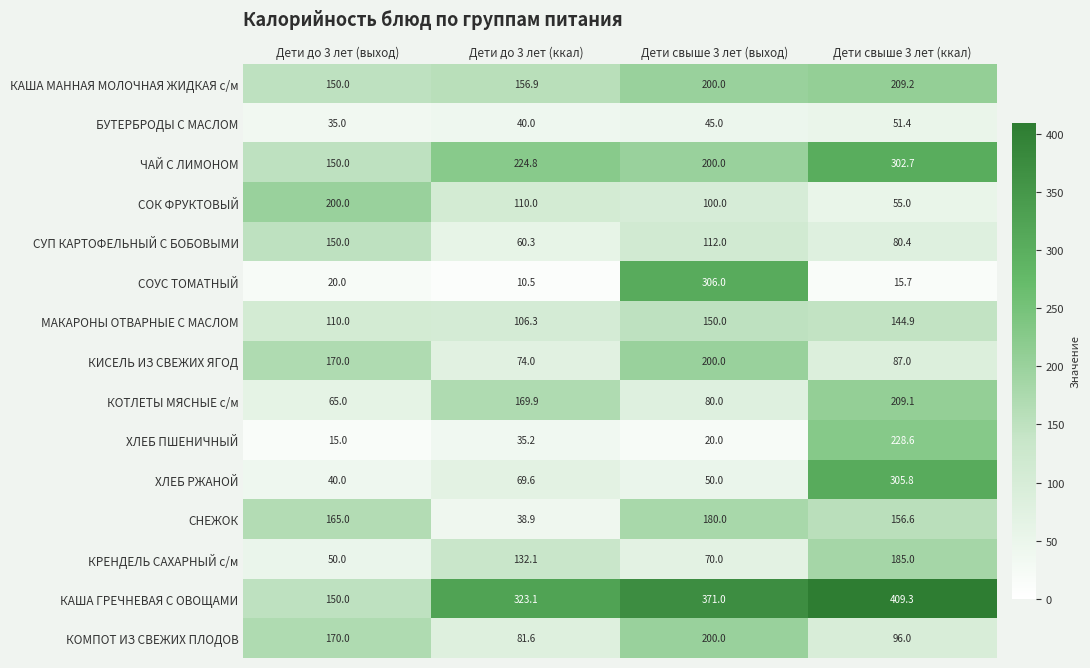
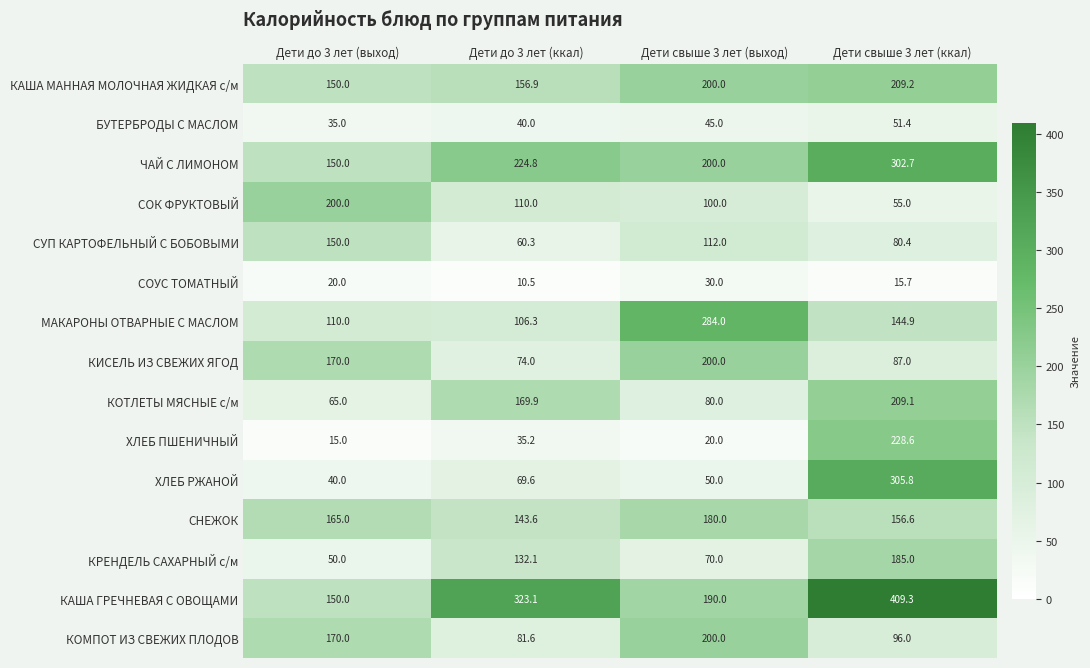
СОУС ТОМАТНЫЙ, Дети свыше 3 лет (выход): 306.0 -> 30.0
МАКАРОНЫ ОТВАРНЫЕ С МАСЛОМ, Дети свыше 3 лет (выход): 150.0 -> 284.0
СНЕЖОК, Дети до 3 лет (ккал): 38.9 -> 143.6
КАША ГРЕЧНЕВАЯ С ОВОЩАМИ, Дети свыше 3 лет (выход): 371.0 -> 190.0
